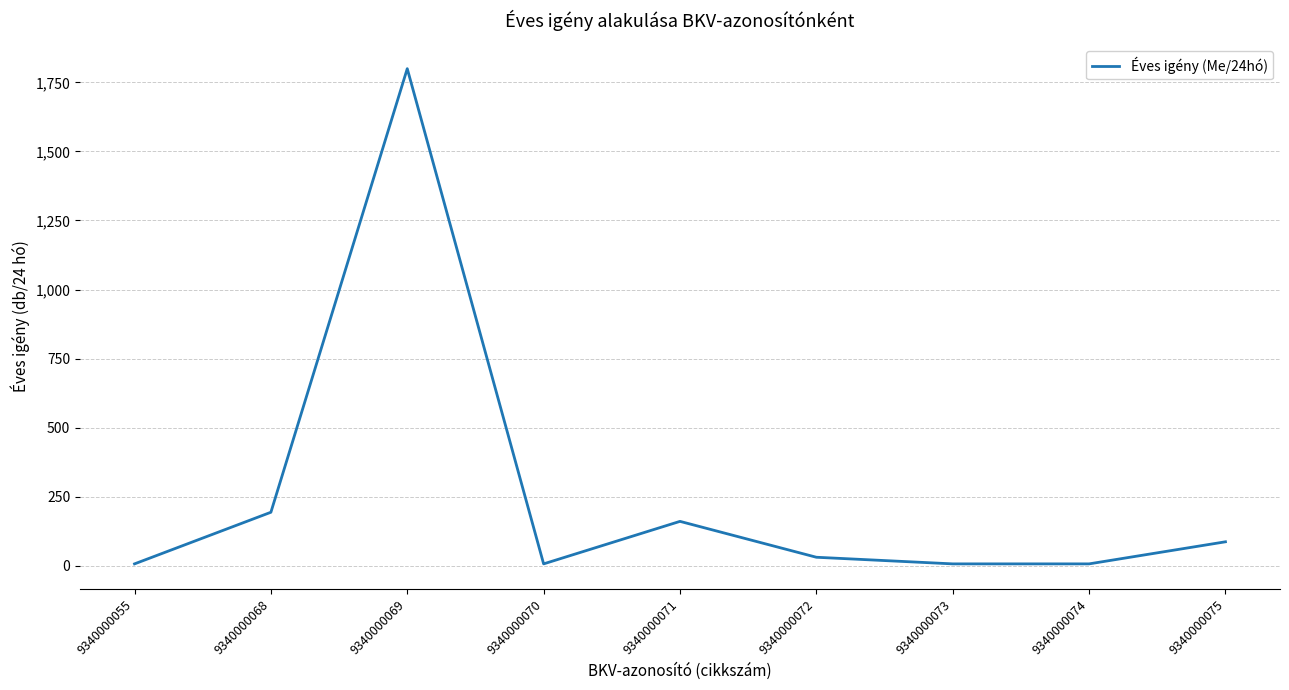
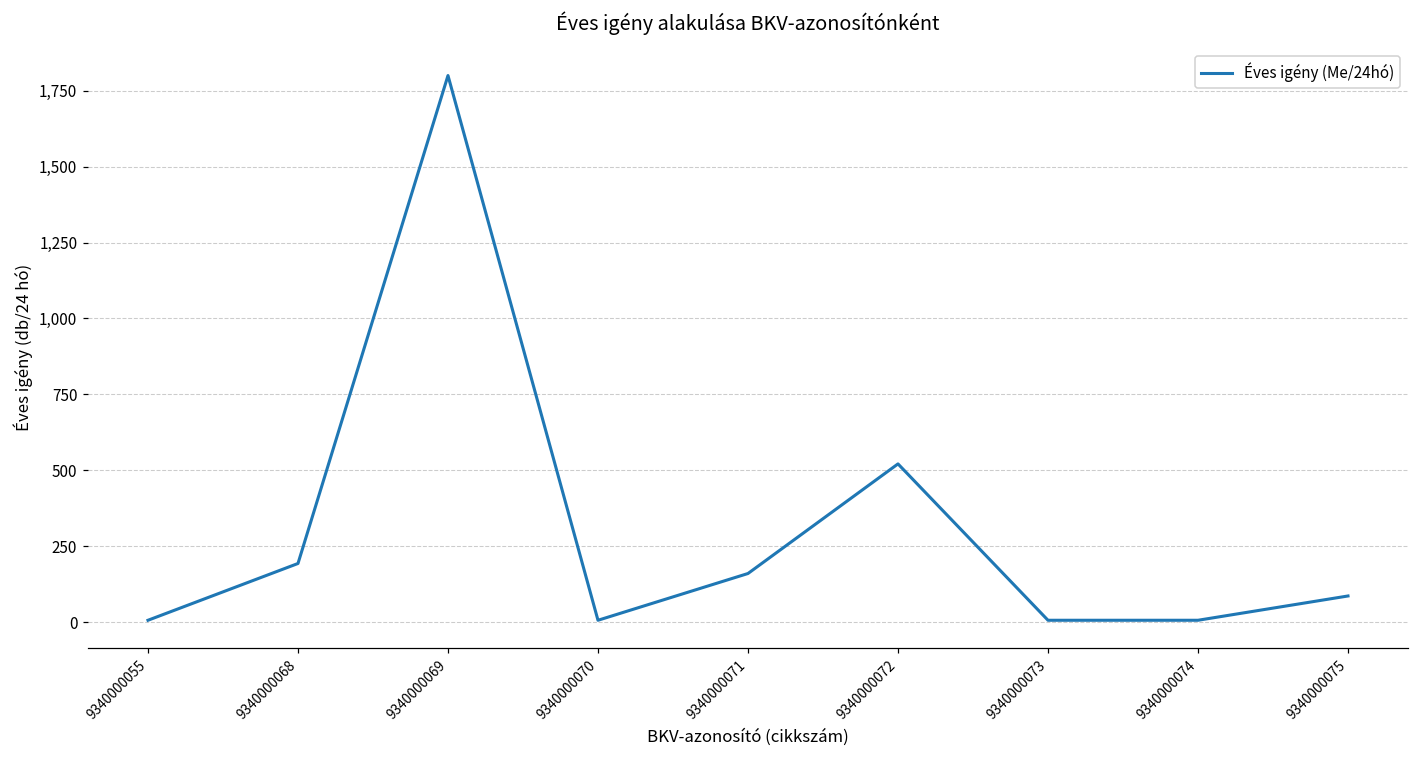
9340000072: 30 -> 520
